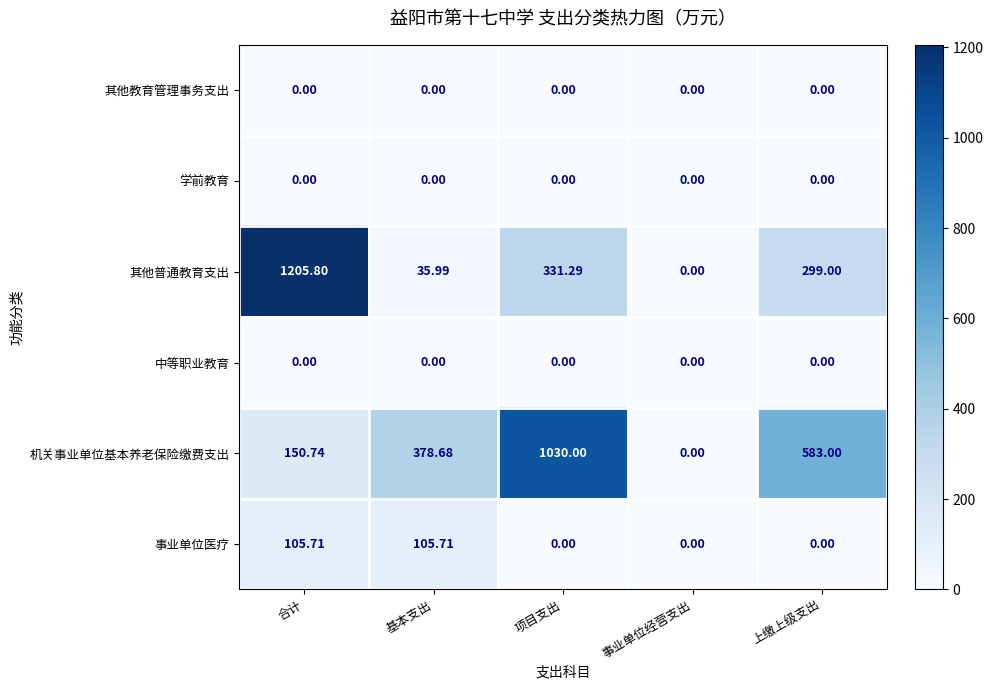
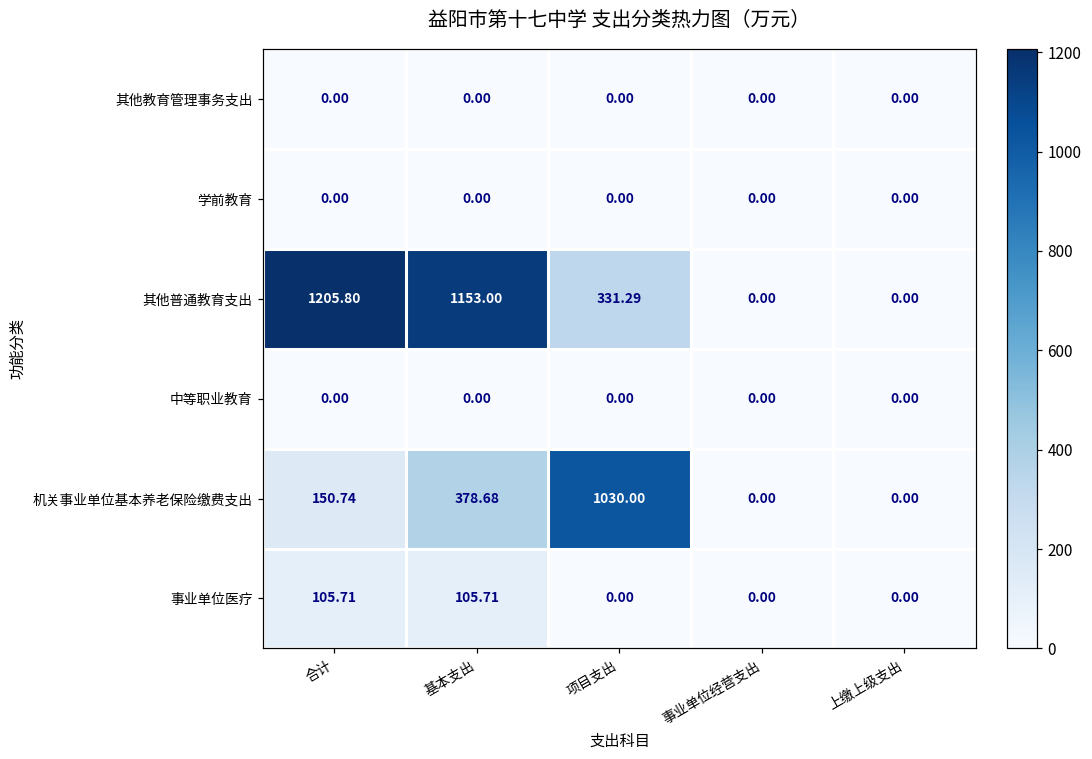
其他普通教育支出, 基本支出: 35.99 -> 1153.00
其他普通教育支出, 上缴上级支出: 299.00 -> 0.00
机关事业单位基本养老保险缴费支出, 上缴上级支出: 583.00 -> 0.00
